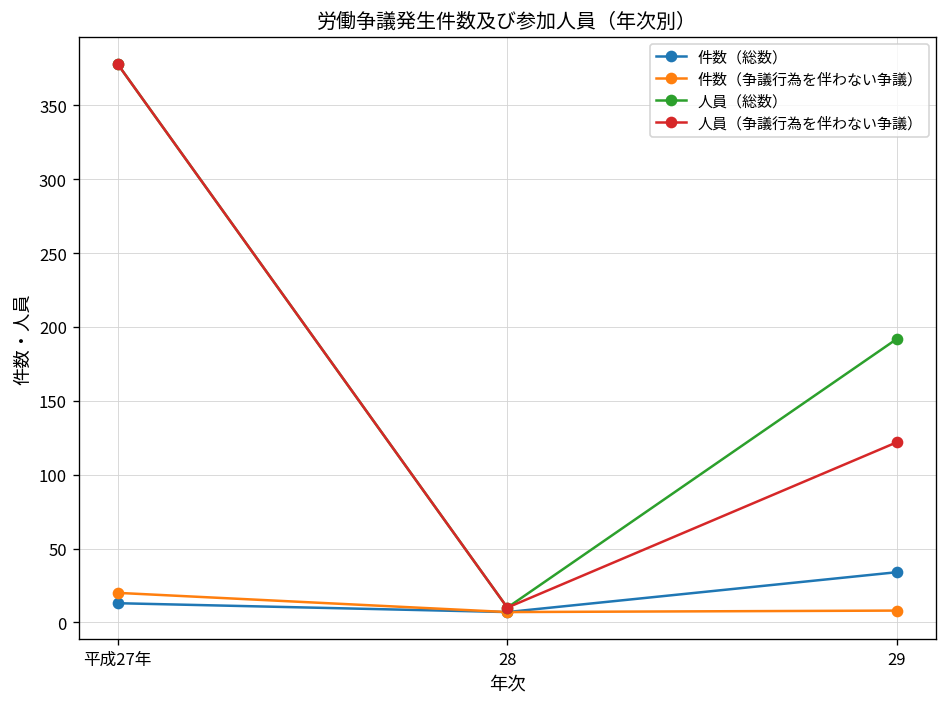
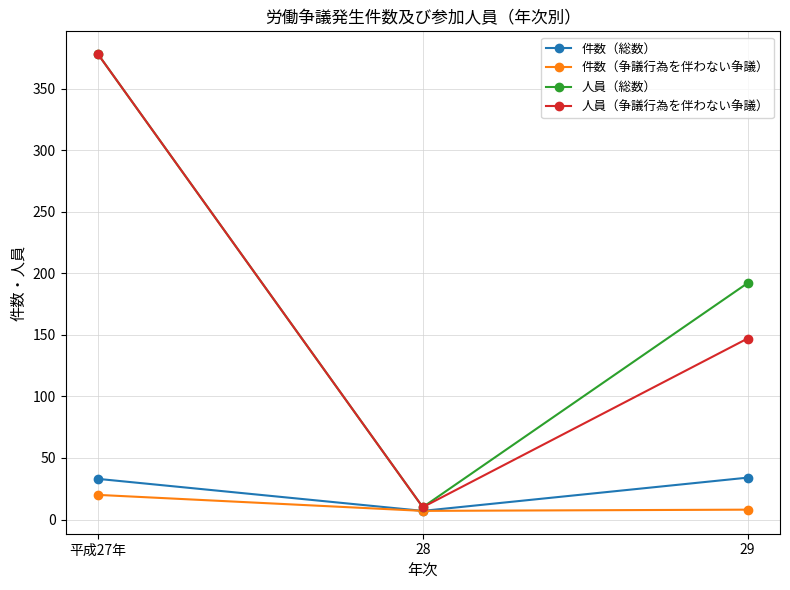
件数（総数）, 平成27年: 13 -> 33
人員（争議行為を伴わない争議）, 29: 122 -> 147
